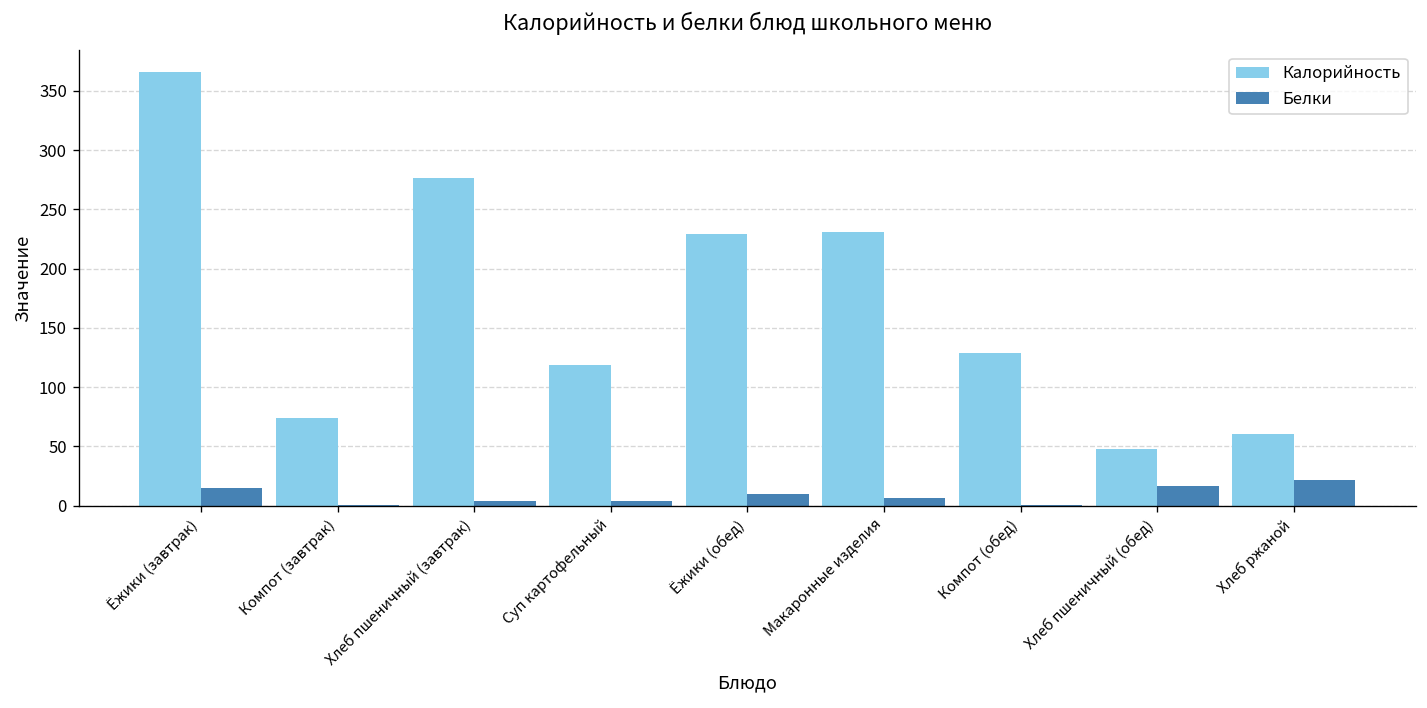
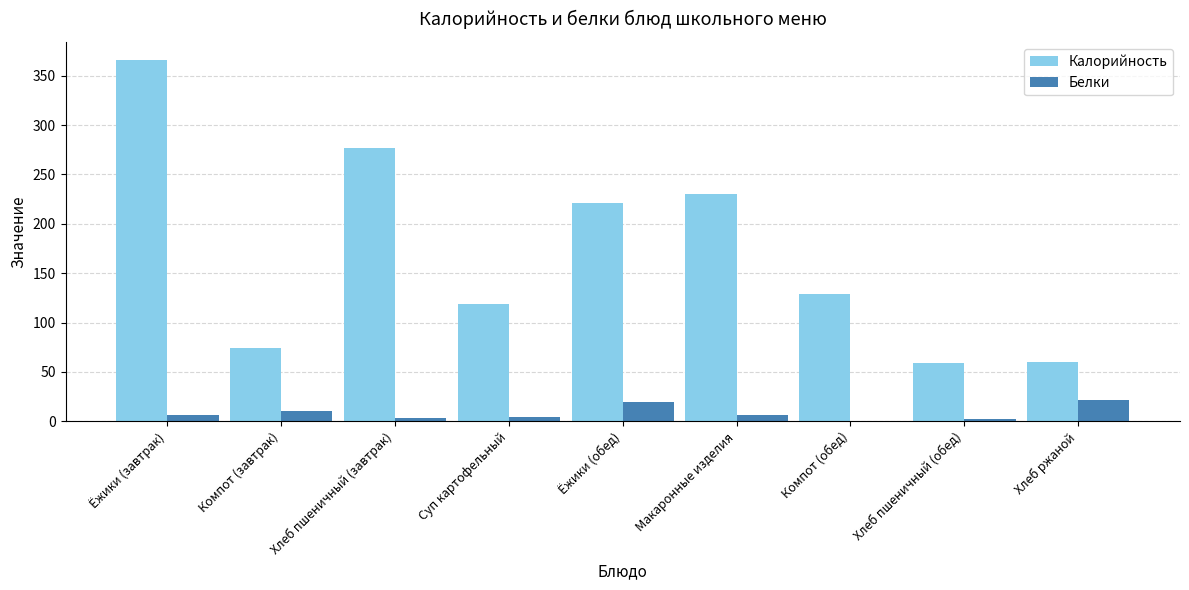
Белки, Ёжики (завтрак): 20 -> 10
Белки, Компот (завтрак): 0 -> 10
Калорийность, Ёжики (обед): 230 -> 220
Белки, Ёжики (обед): 10 -> 20
Калорийность, Хлеб пшеничный (обед): 50 -> 60
Белки, Хлеб пшеничный (обед): 20 -> 0
